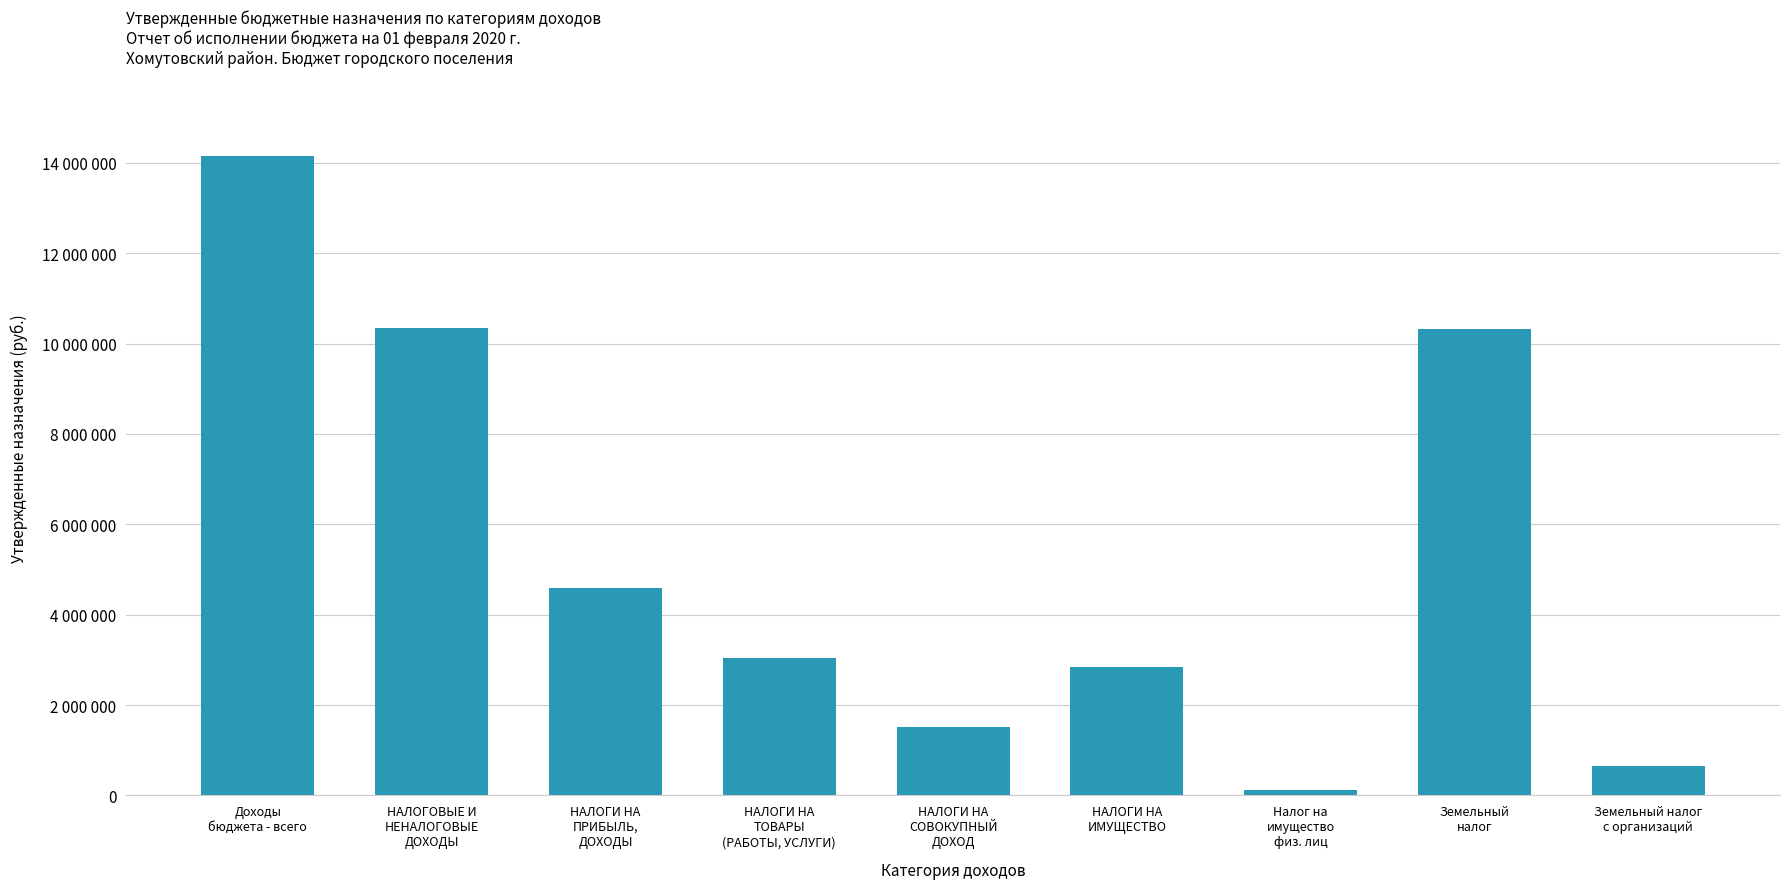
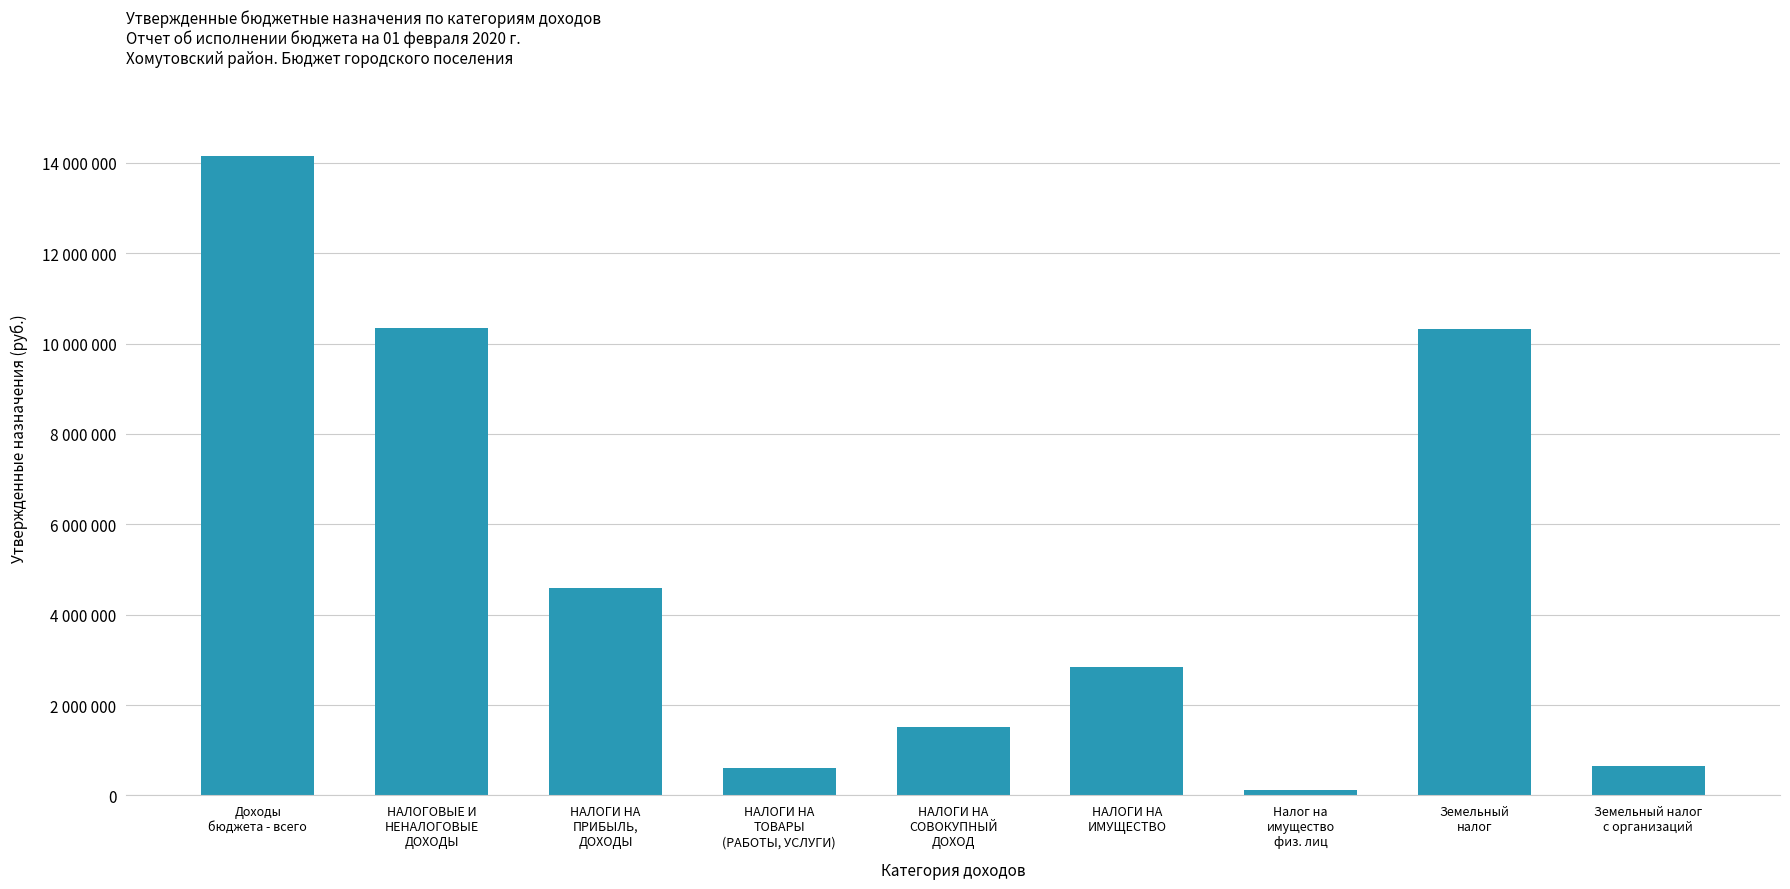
НАЛОГИ НА ТОВАРЫ (РАБОТЫ, УСЛУГИ): 3000000 -> 600000
